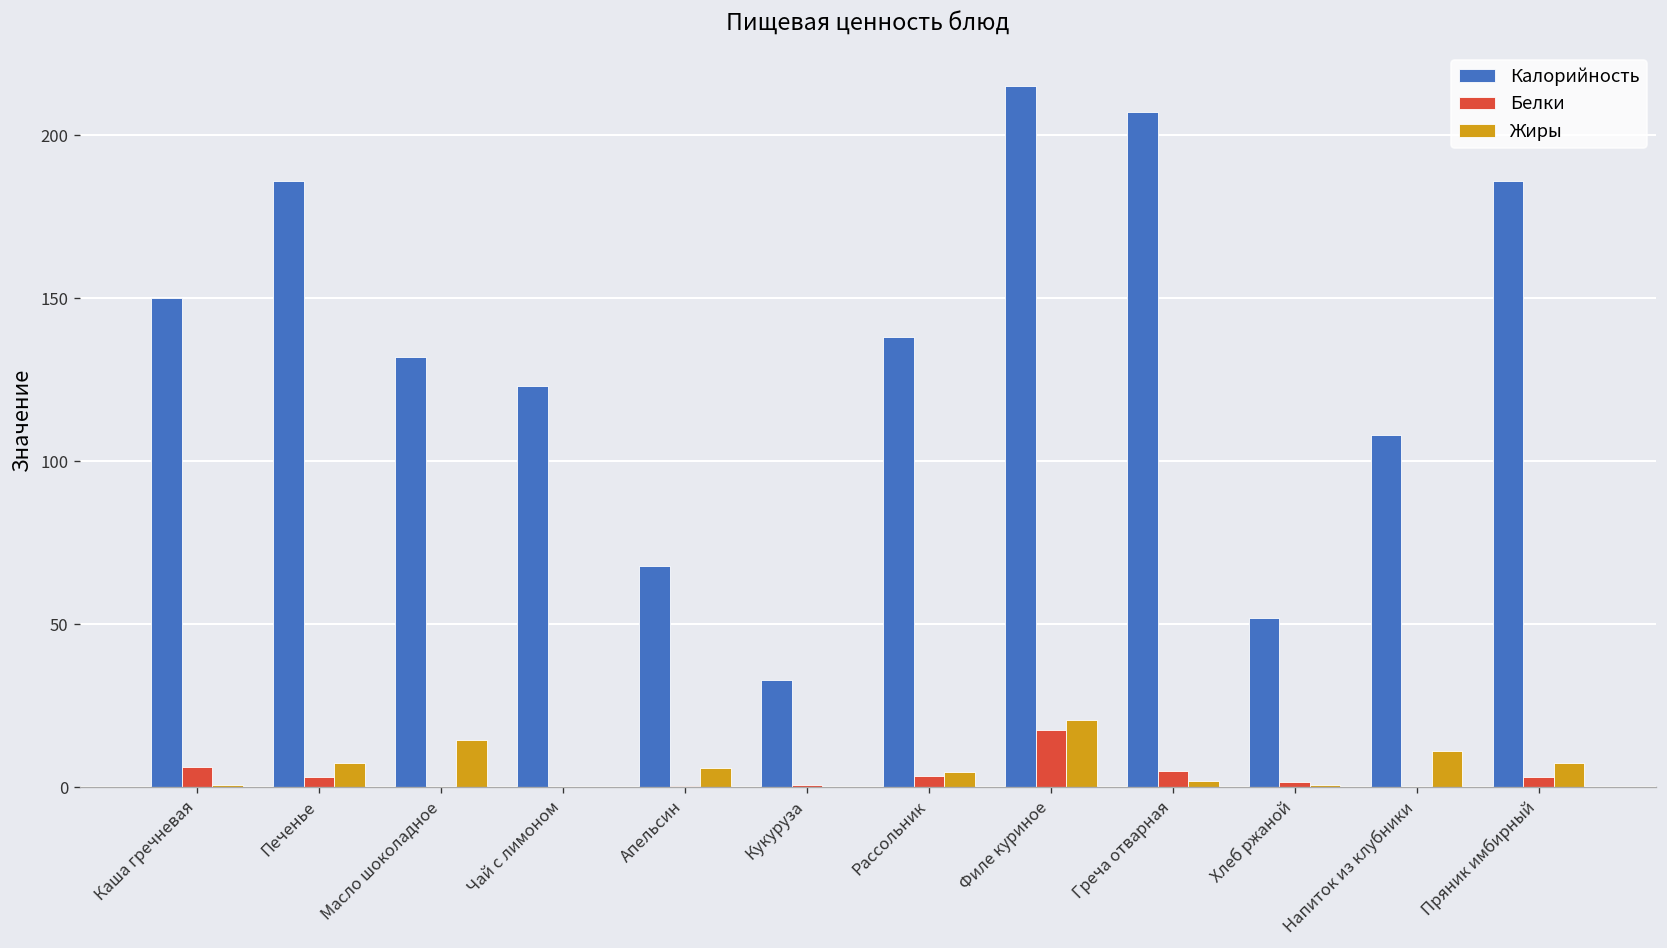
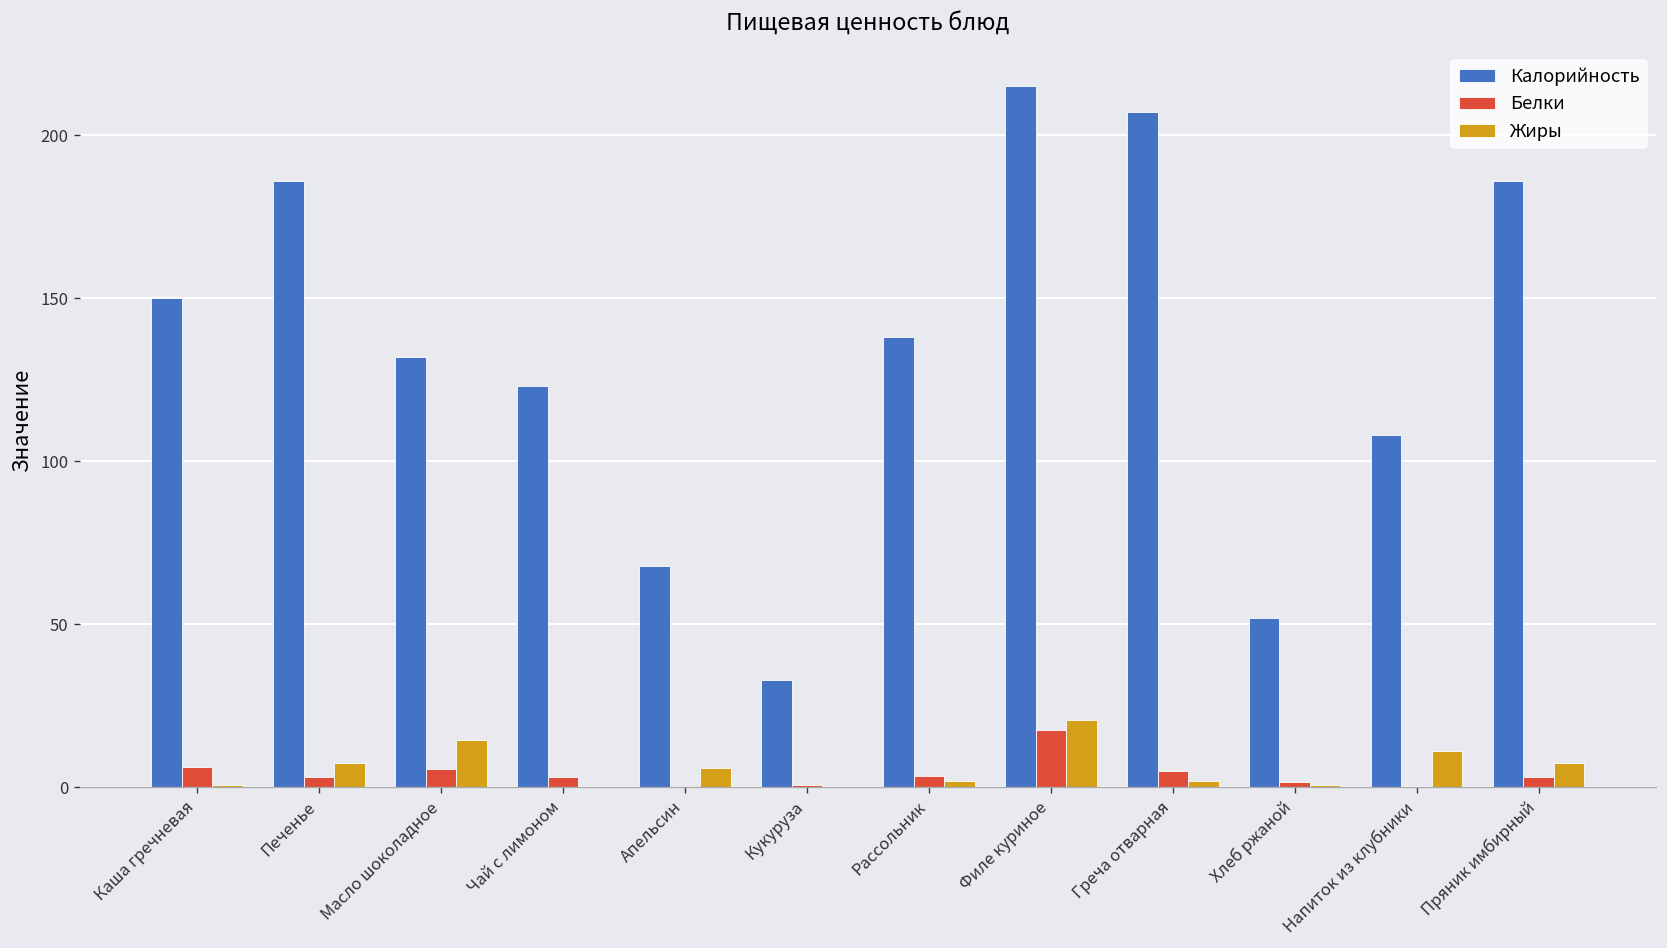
Белки, Масло шоколадное: 0 -> 6
Белки, Чай с лимоном: 0 -> 3
Жиры, Рассольник: 5 -> 2
